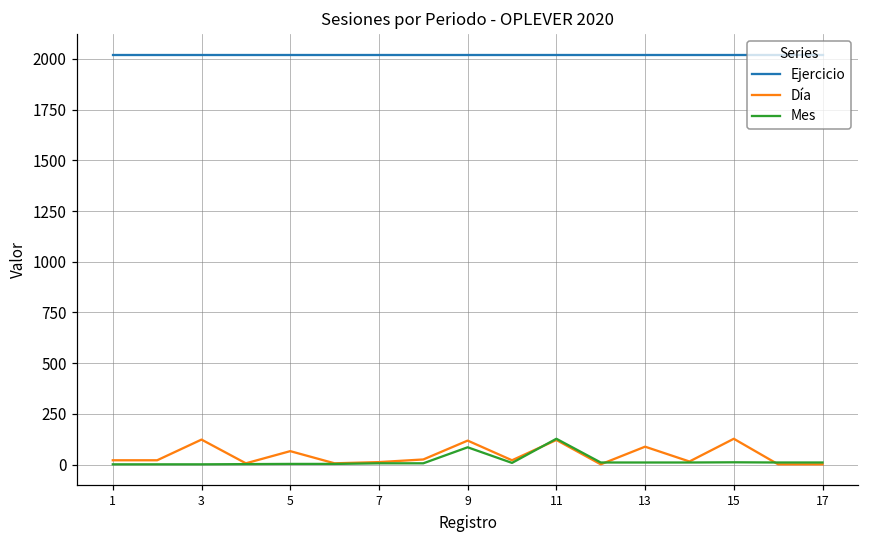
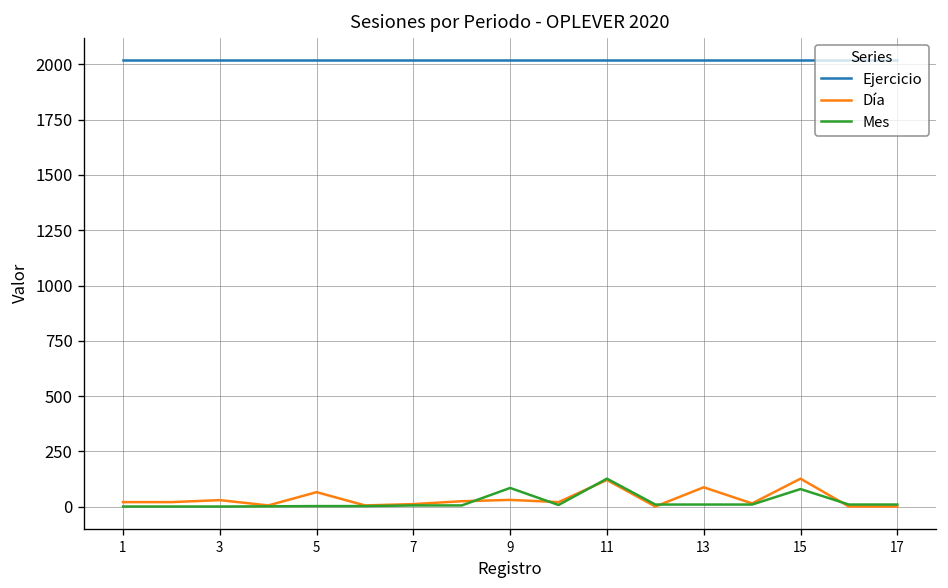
Día, 3: 120 -> 30
Día, 9: 120 -> 30
Mes, 15: 10 -> 80
